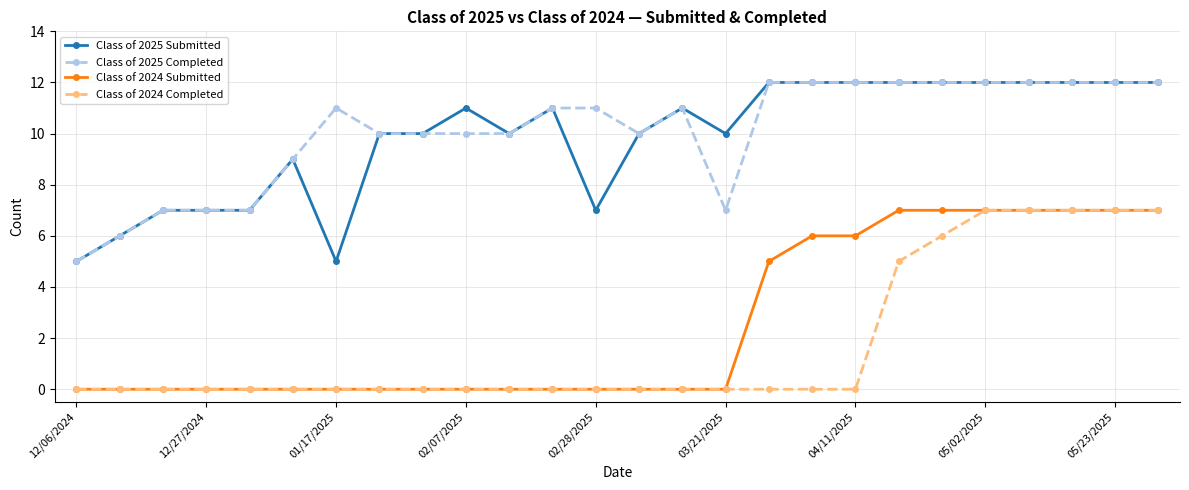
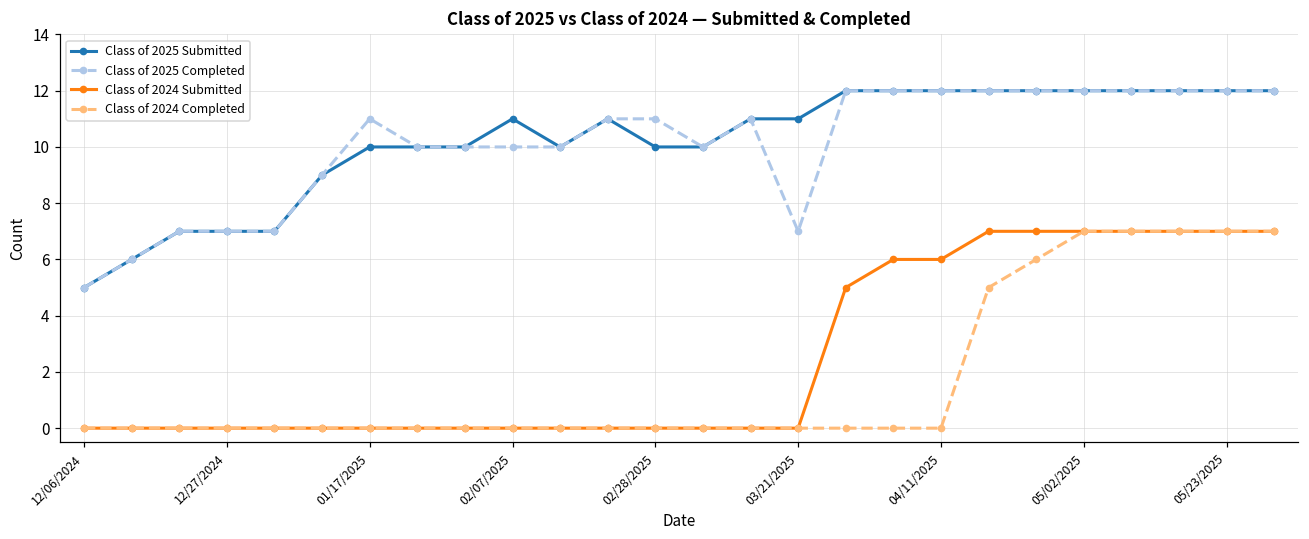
Class of 2025 Submitted, 01/17/2025: 5 -> 10
Class of 2025 Submitted, 02/28/2025: 7 -> 10
Class of 2025 Submitted, 03/21/2025: 10 -> 11
